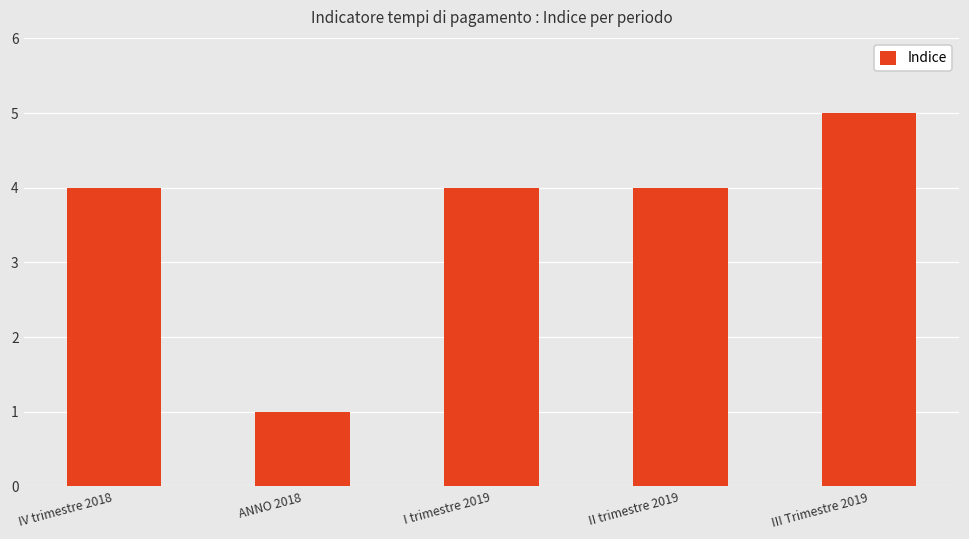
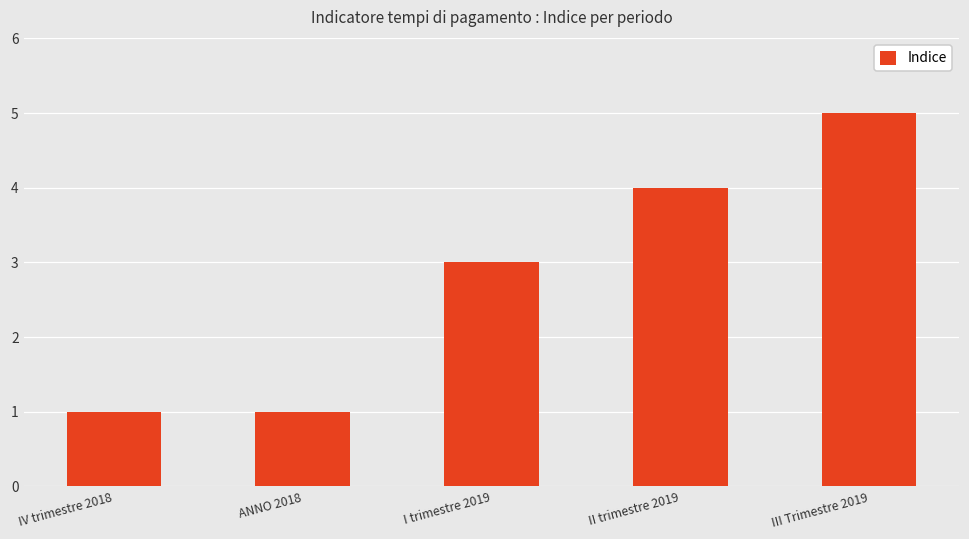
IV trimestre 2018: 4 -> 1
I trimestre 2019: 4 -> 3
